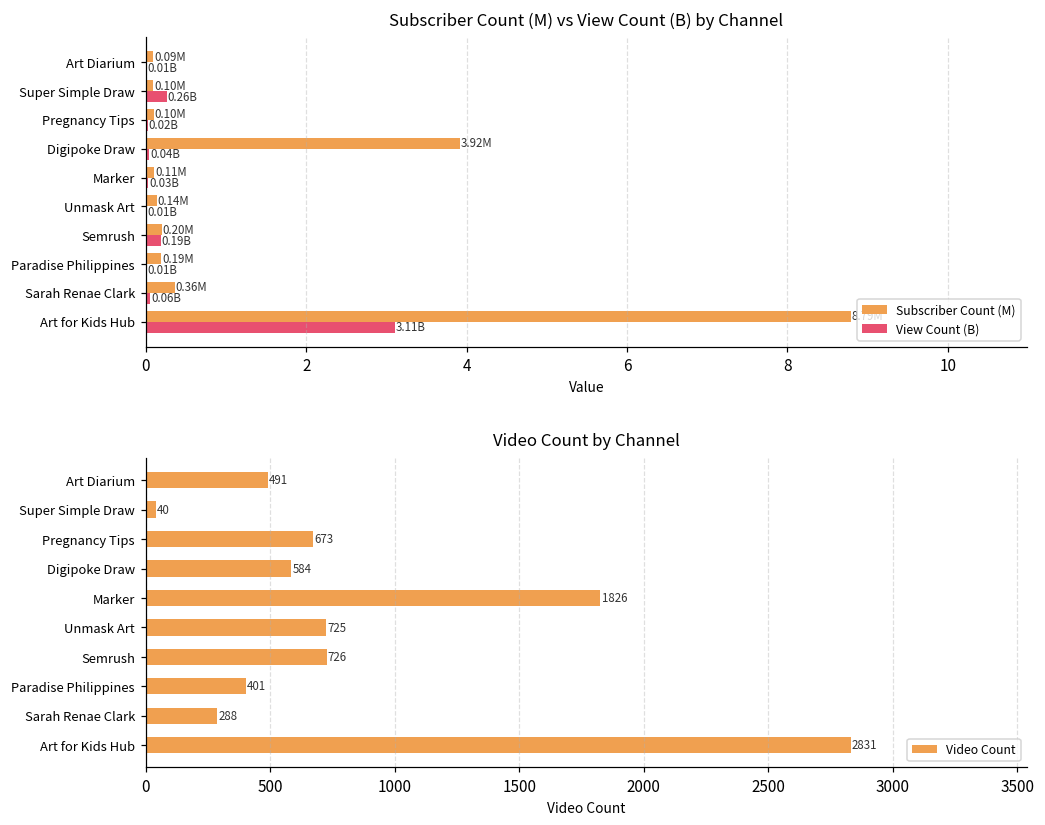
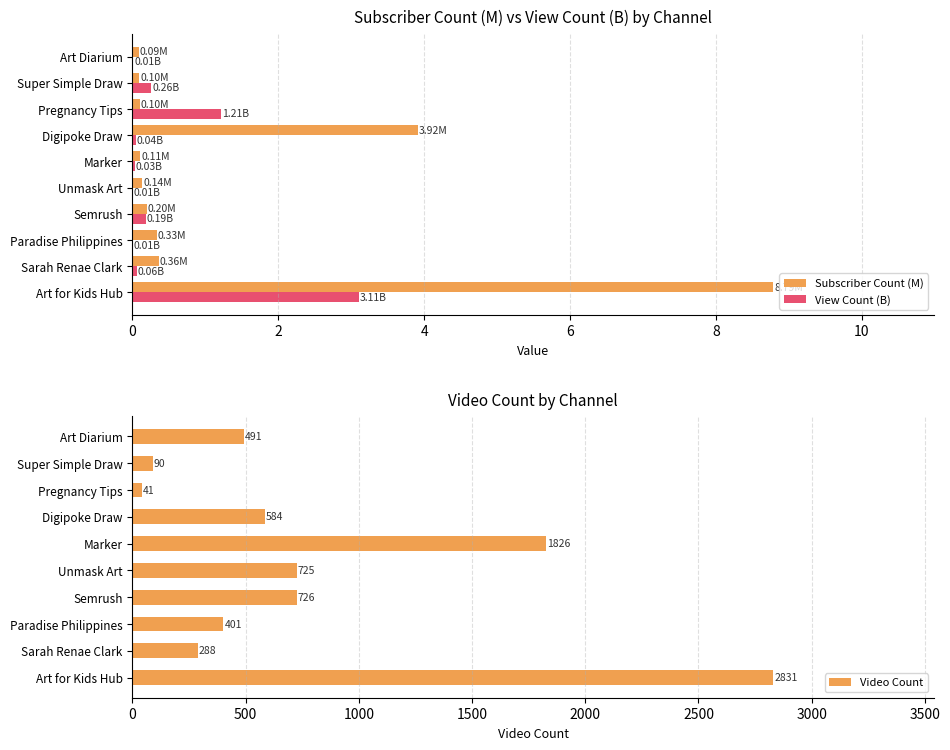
Subscriber Count (M) vs View Count (B) by Channel, View Count (B), Pregnancy Tips: 0.02B -> 1.21B
Subscriber Count (M) vs View Count (B) by Channel, Subscriber Count (M), Paradise Philippines: 0.19M -> 0.33M
Video Count by Channel, Super Simple Draw: 40 -> 90
Video Count by Channel, Pregnancy Tips: 673 -> 41
